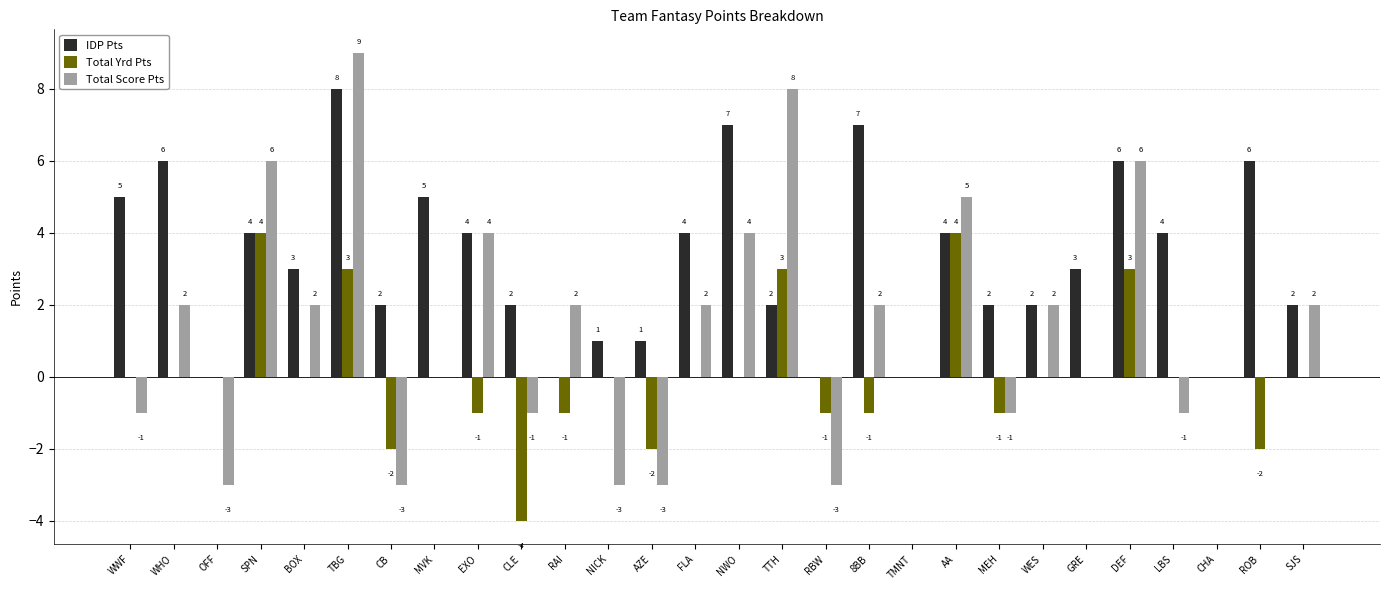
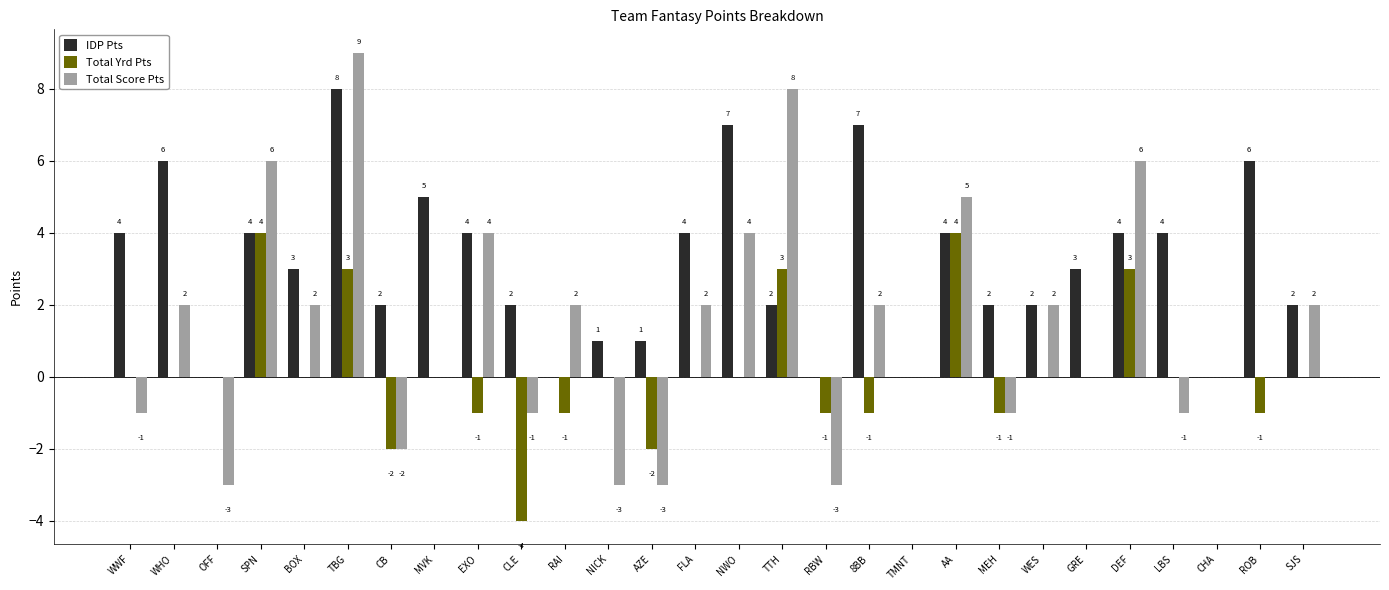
IDP Pts, WWF: 5 -> 4
Total Score Pts, CB: -3 -> -2
IDP Pts, DEF: 6 -> 4
Total Yrd Pts, ROB: -2 -> -1
